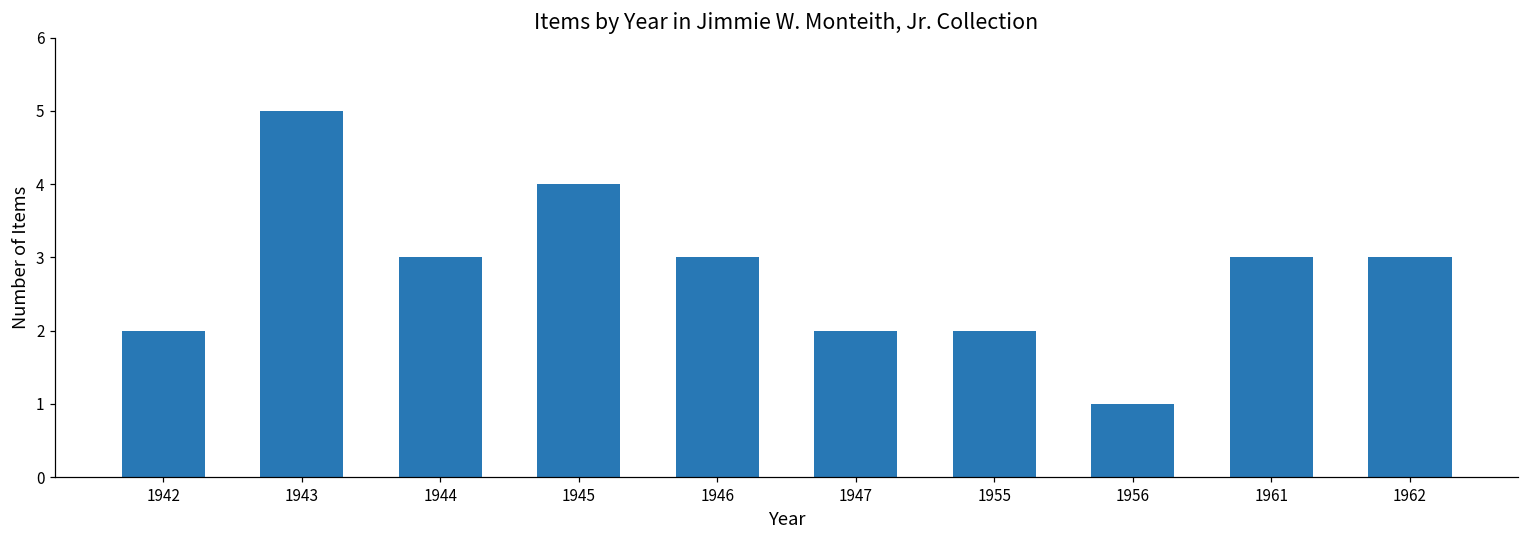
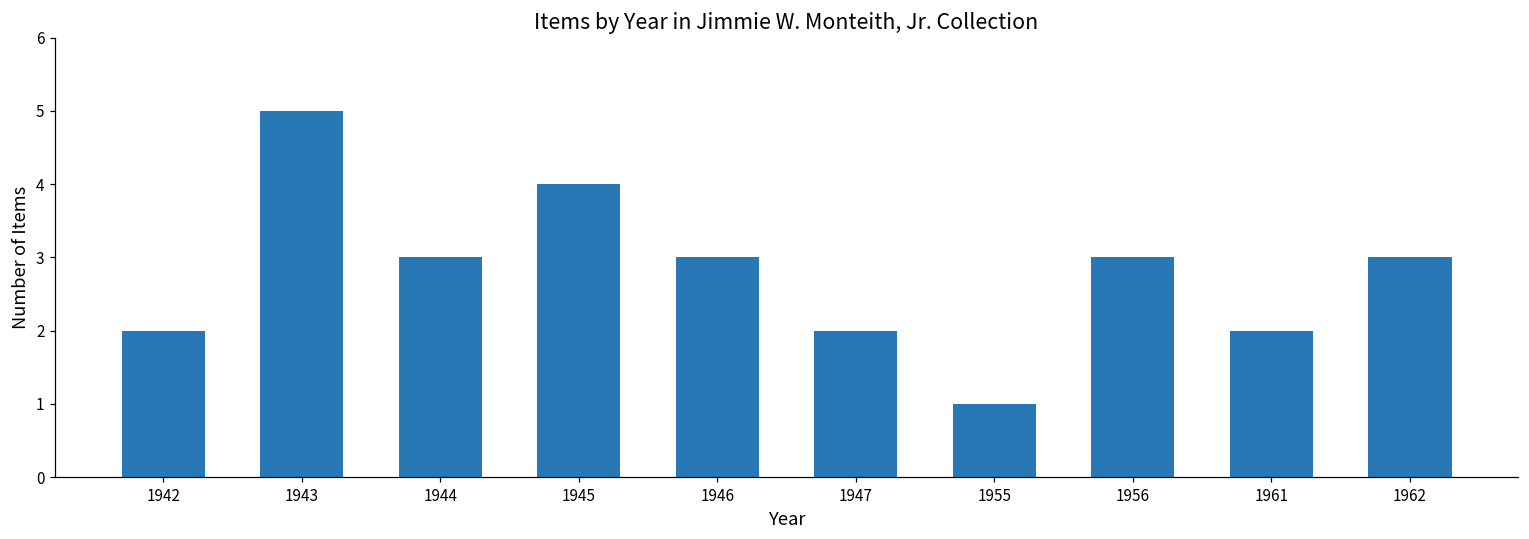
1955: 2 -> 1
1956: 1 -> 3
1961: 3 -> 2
